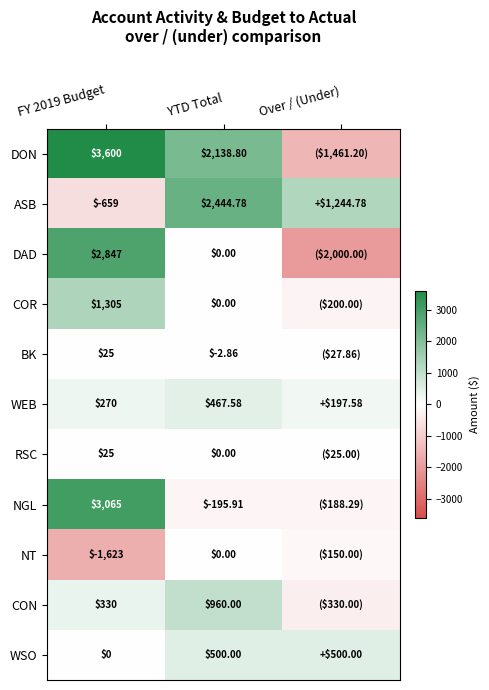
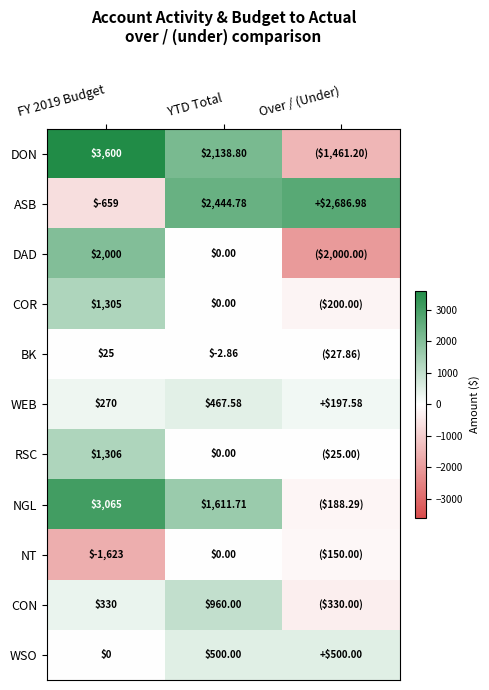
ASB, Over / (Under): +$1,244.78 -> +$2,686.98
DAD, FY 2019 Budget: $2,847 -> $2,000
RSC, FY 2019 Budget: $25 -> $1,306
NGL, YTD Total: $-195.91 -> $1,611.71
